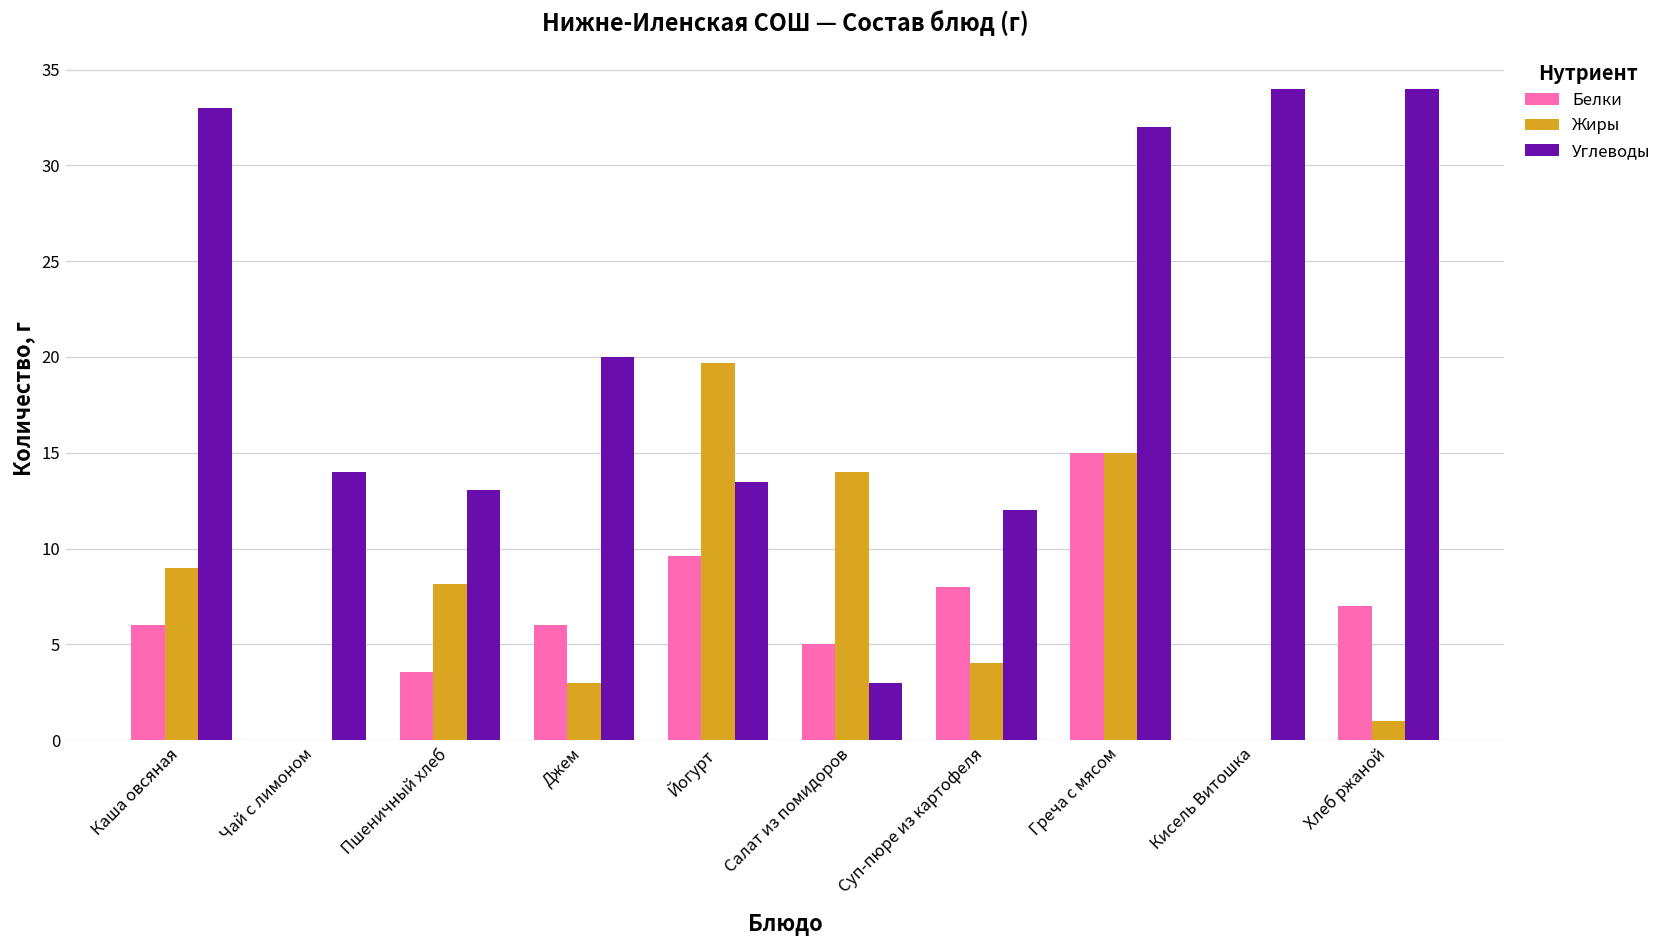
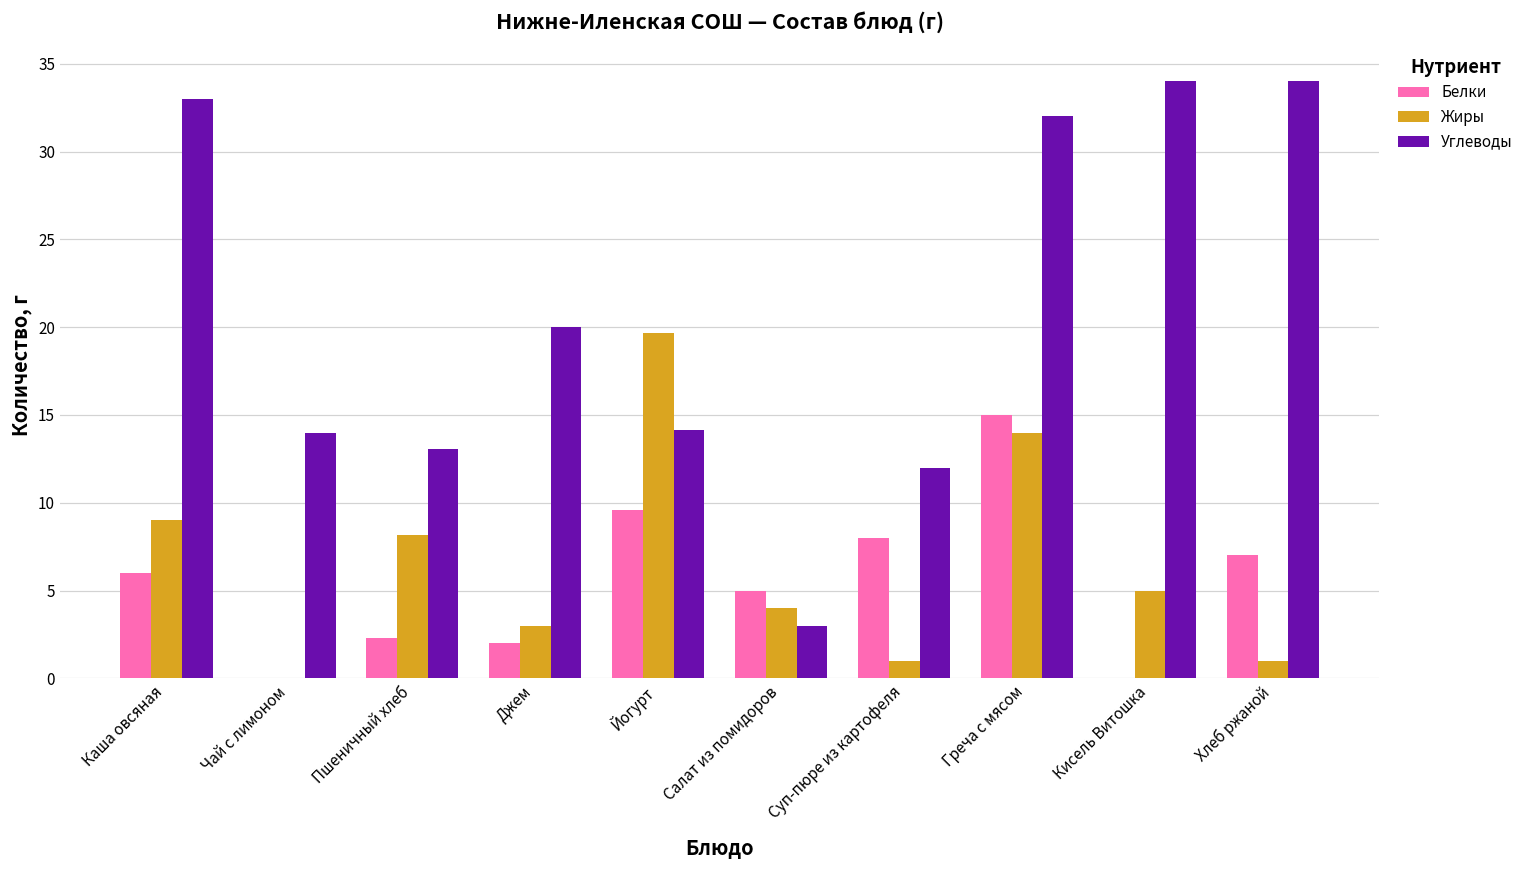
Белки, Пшеничный хлеб: 3.5 -> 2.3
Белки, Джем: 6 -> 2
Углеводы, Йогурт: 13.5 -> 14.1
Жиры, Салат из помидоров: 14 -> 4
Жиры, Суп-пюре из картофеля: 4 -> 1
Жиры, Греча с мясом: 15 -> 14
Жиры, Кисель Витошка: 0 -> 5
